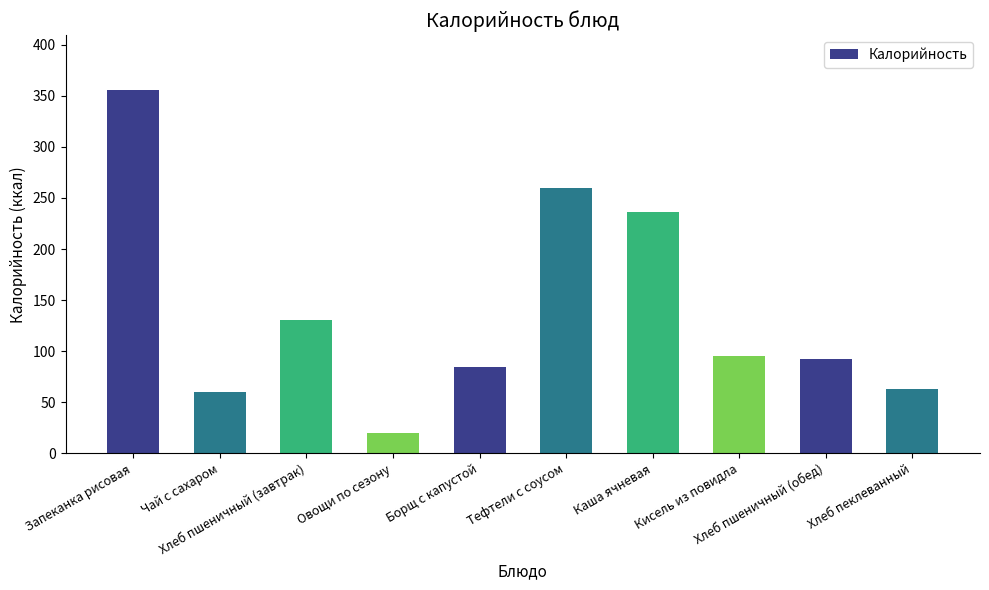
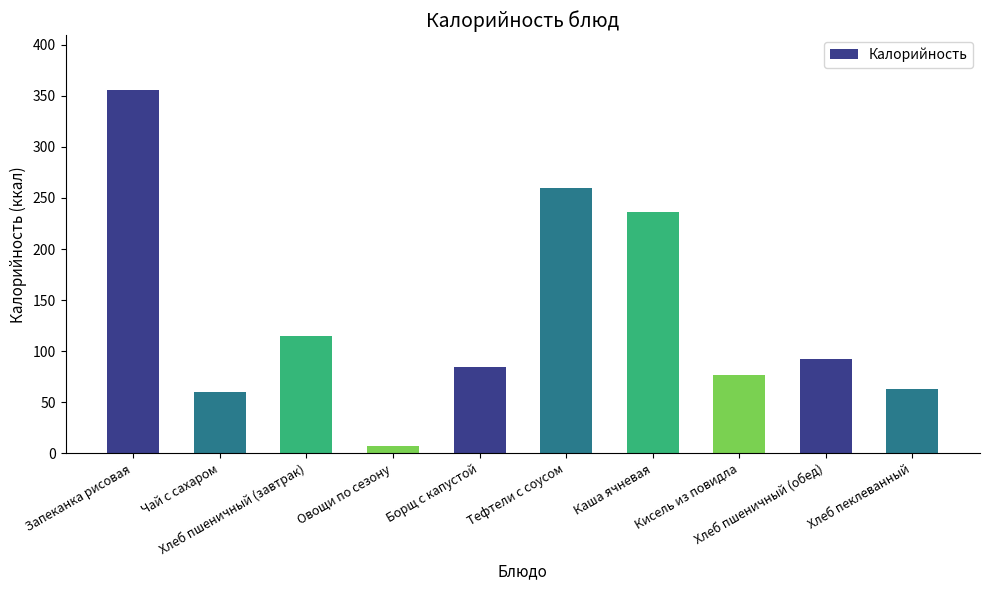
Хлеб пшеничный (завтрак): 131 -> 115
Овощи по сезону: 20 -> 8
Кисель из повидла: 95 -> 77
